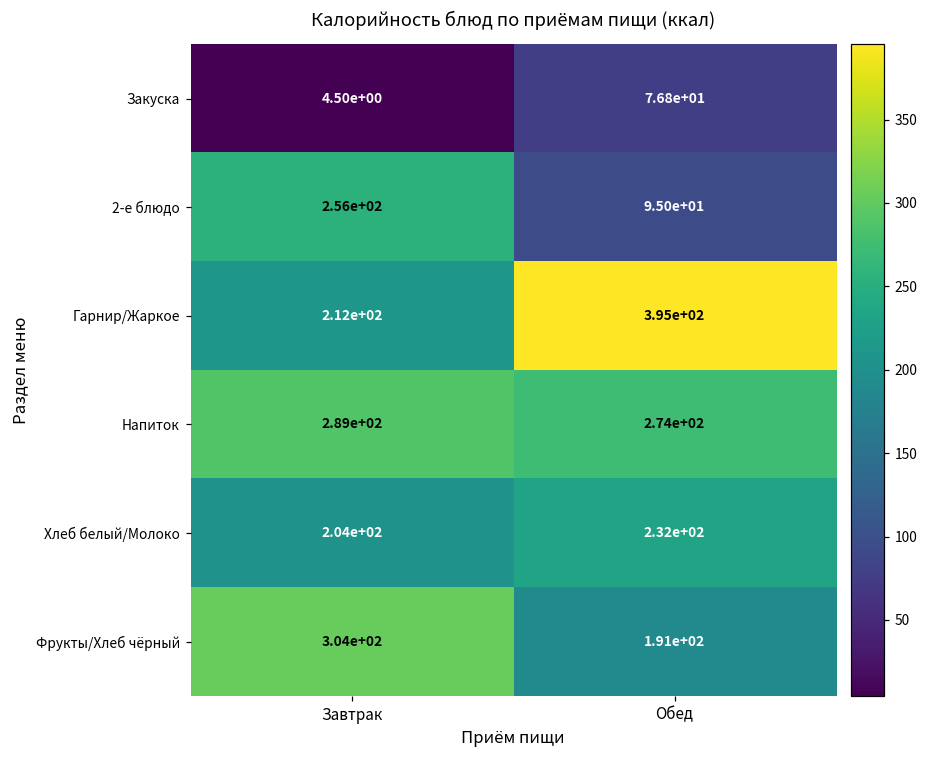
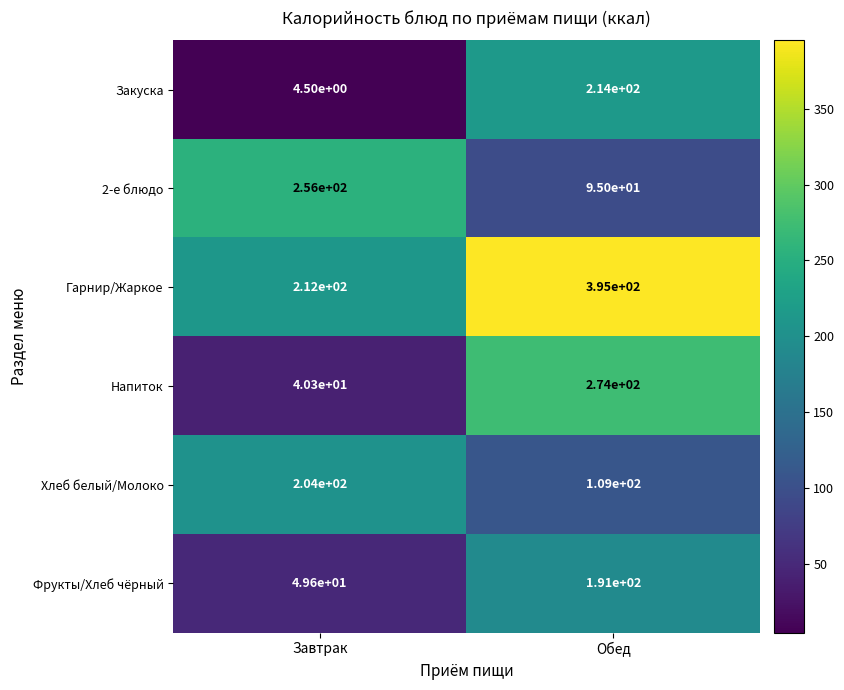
Закуска, Обед: 7.68e+01 -> 2.14e+02
Напиток, Завтрак: 2.89e+02 -> 4.03e+01
Хлеб белый/Молоко, Обед: 2.32e+02 -> 1.09e+02
Фрукты/Хлеб чёрный, Завтрак: 3.04e+02 -> 4.96e+01
